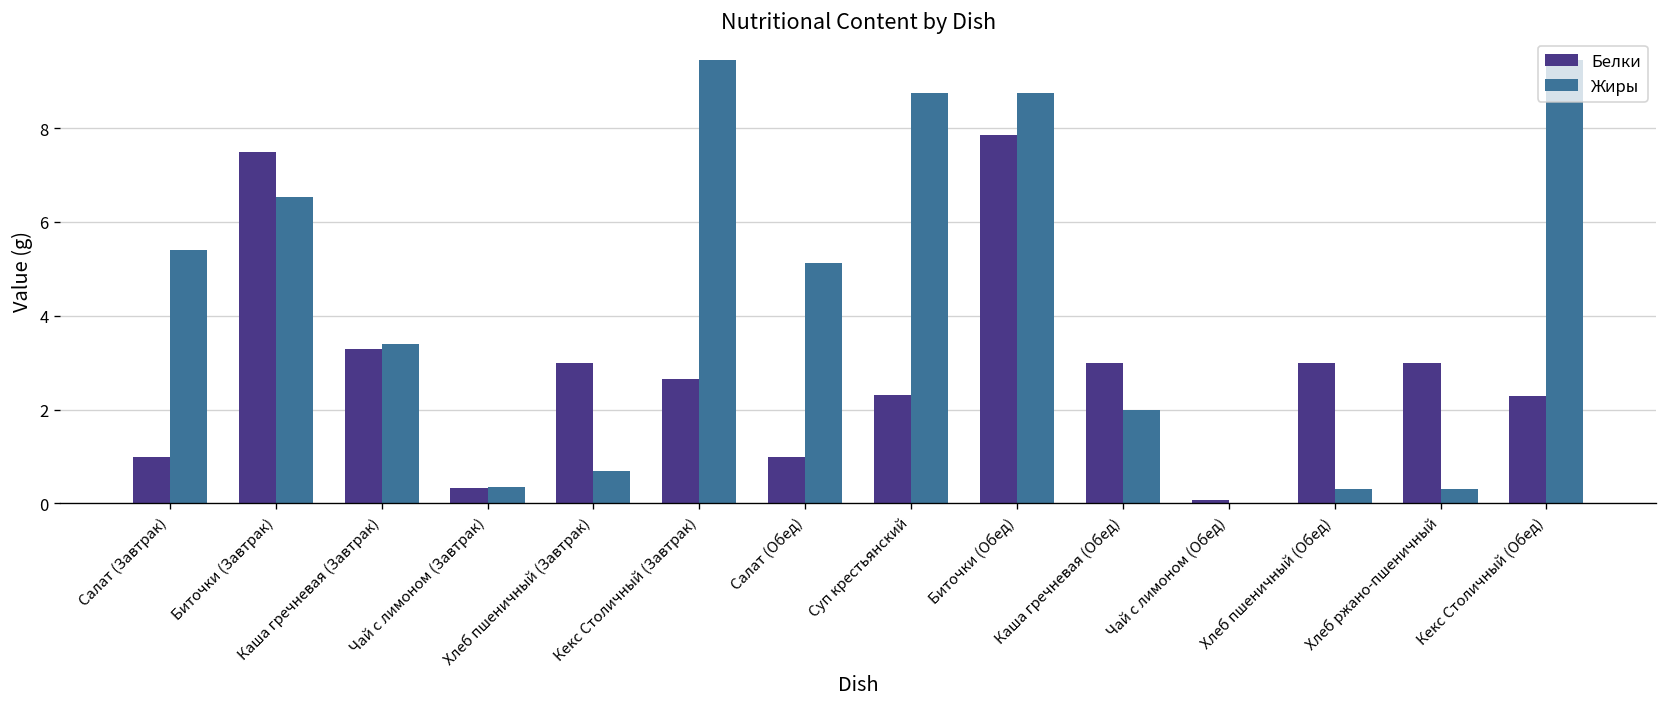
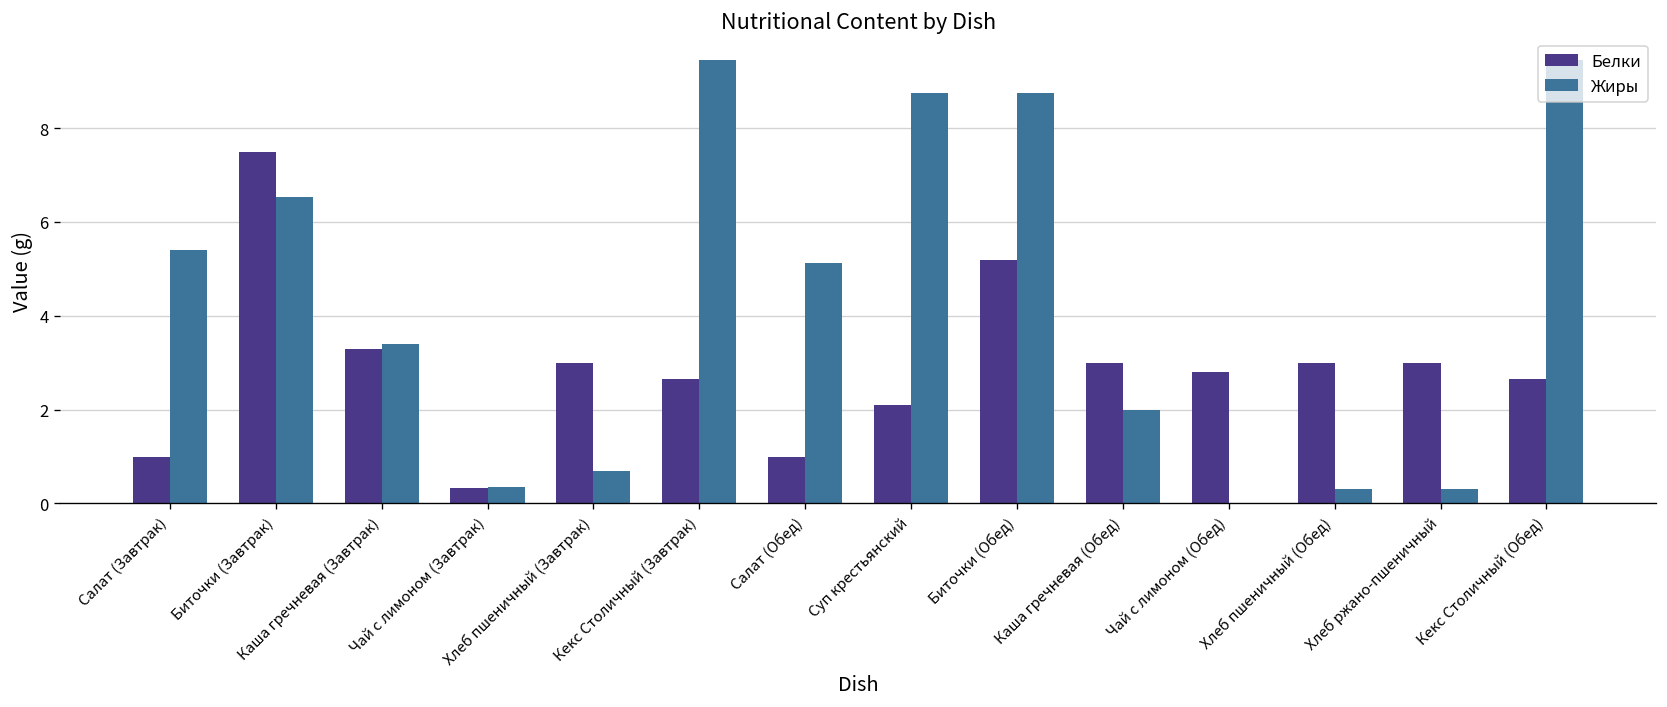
Белки, Суп крестьянский: 2.3 -> 2.1
Белки, Биточки (Обед): 7.9 -> 5.2
Белки, Чай с лимоном (Обед): 0.1 -> 2.8
Белки, Кекс Столичный (Обед): 2.3 -> 2.7
